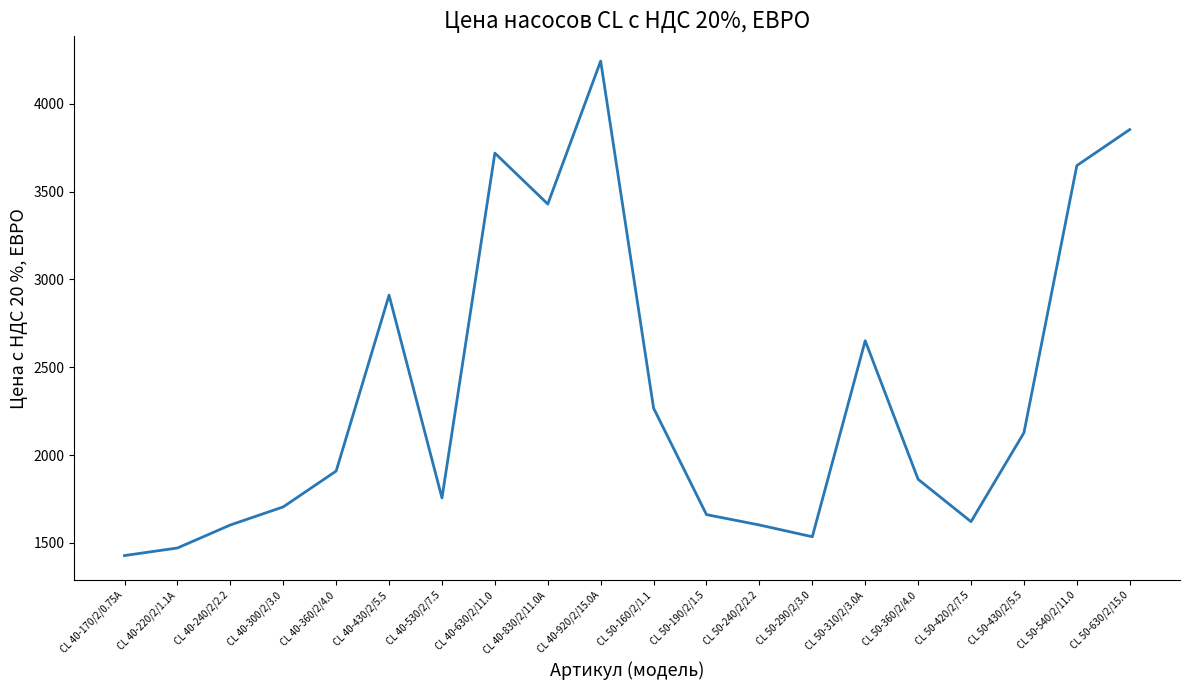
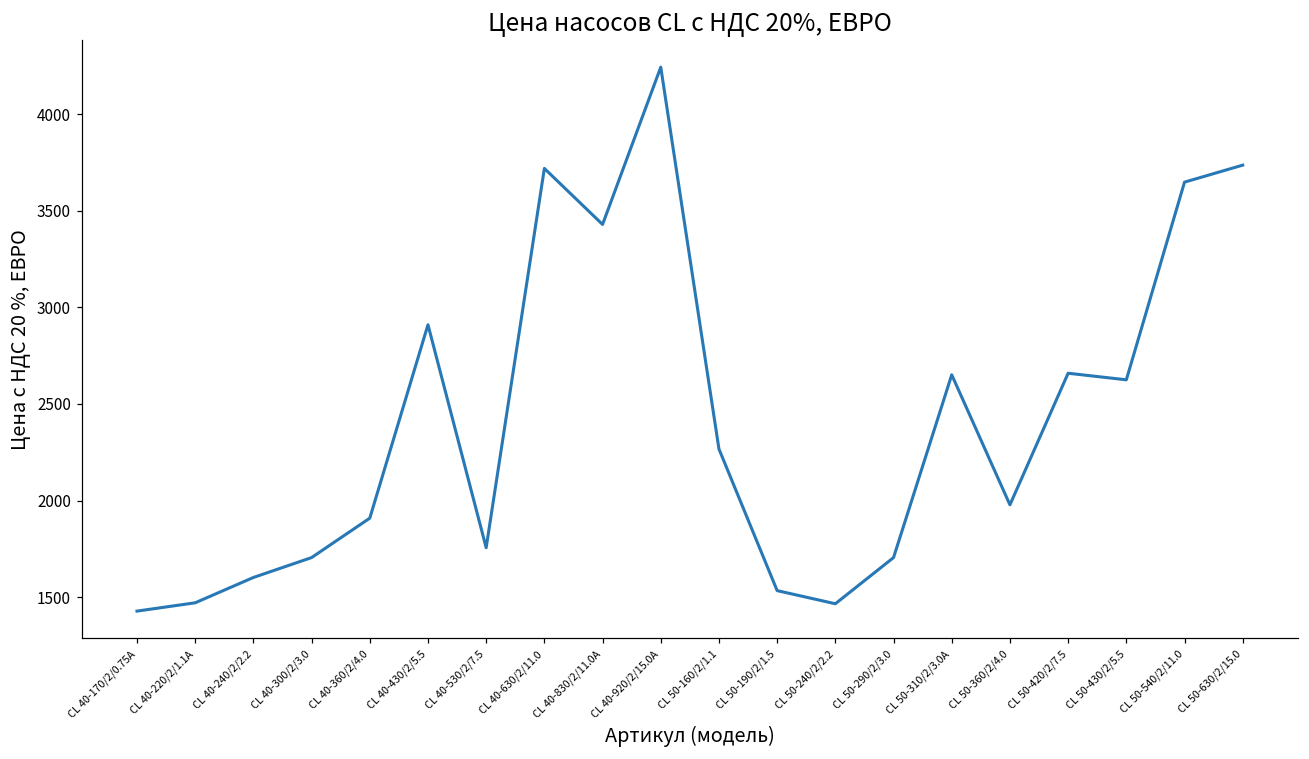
CL 50-190/2/1.5: 1660 -> 1530
CL 50-240/2/2.2: 1600 -> 1470
CL 50-290/2/3.0: 1540 -> 1710
CL 50-360/2/4.0: 1860 -> 1980
CL 50-420/2/7.5: 1620 -> 2660
CL 50-430/2/5.5: 2130 -> 2630
CL 50-630/2/15.0: 3850 -> 3740
